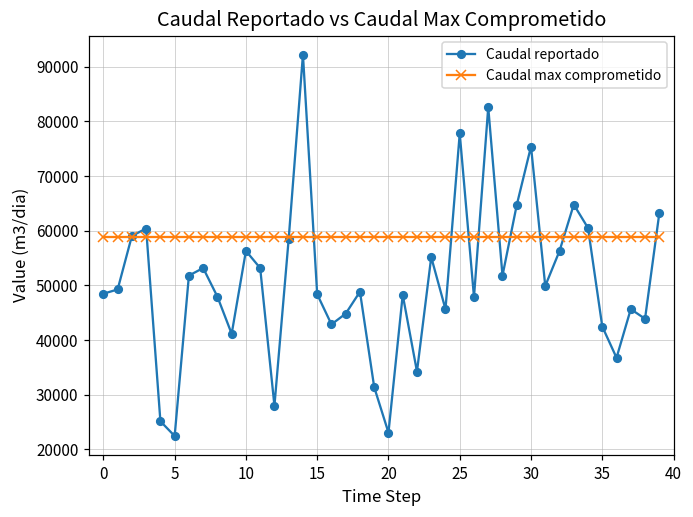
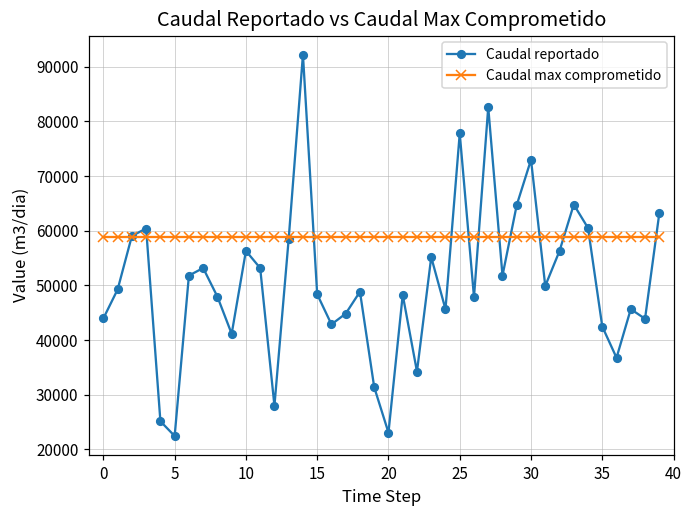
Caudal reportado, 0: 48000 -> 44000
Caudal reportado, 30: 75000 -> 73000
